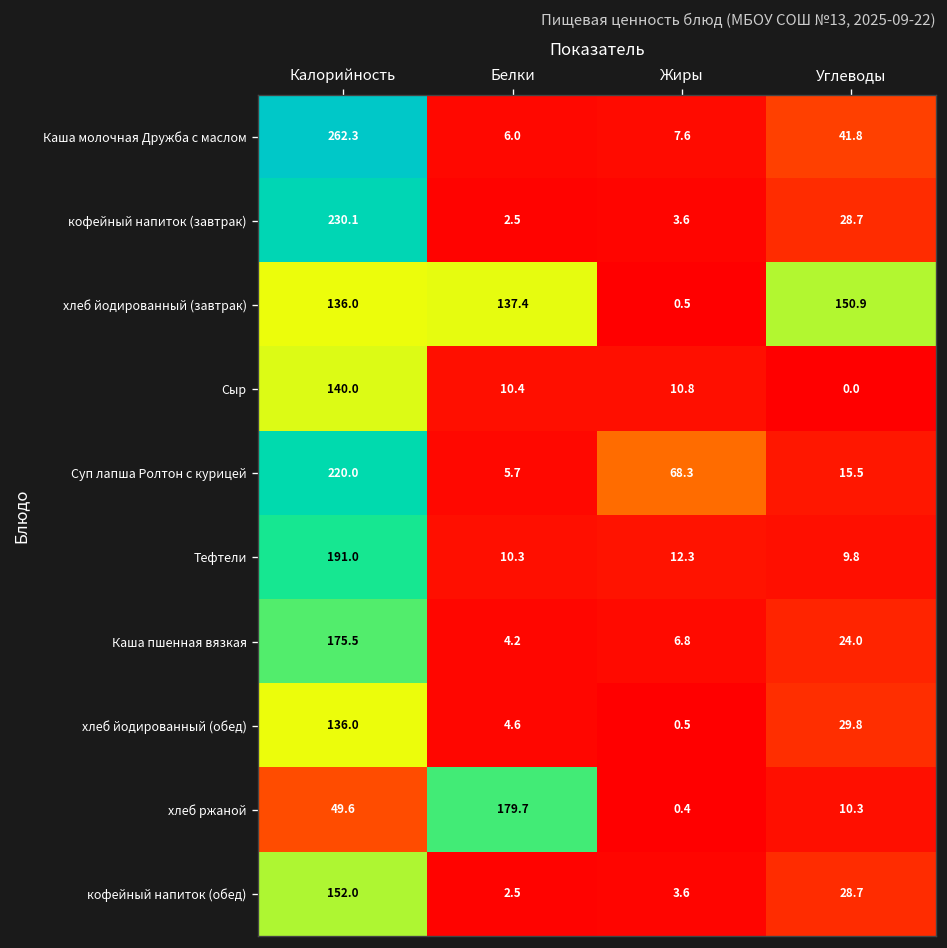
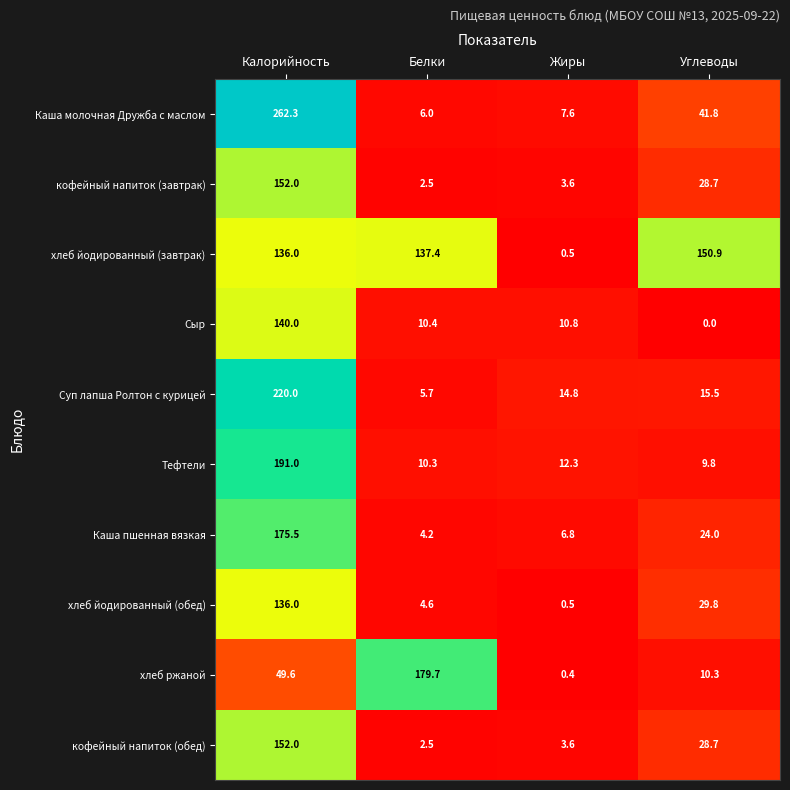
кофейный напиток (завтрак), Калорийность: 230.1 -> 152.0
Суп лапша Ролтон с курицей, Жиры: 68.3 -> 14.8
